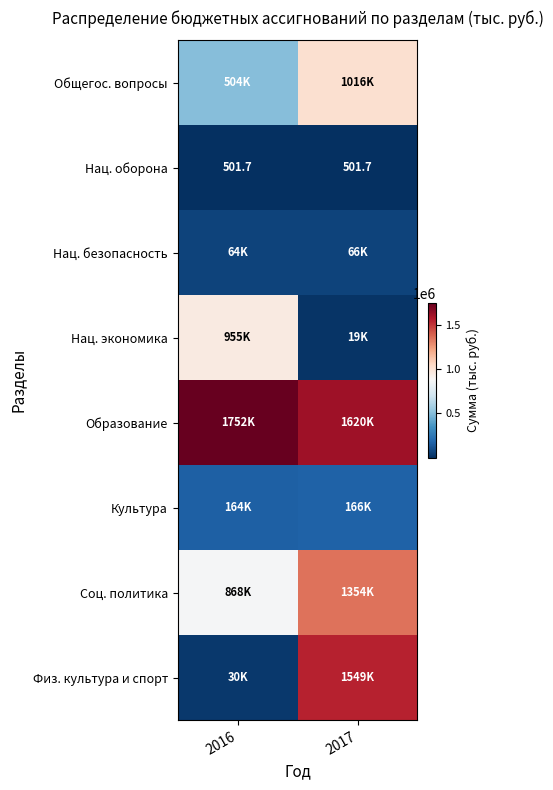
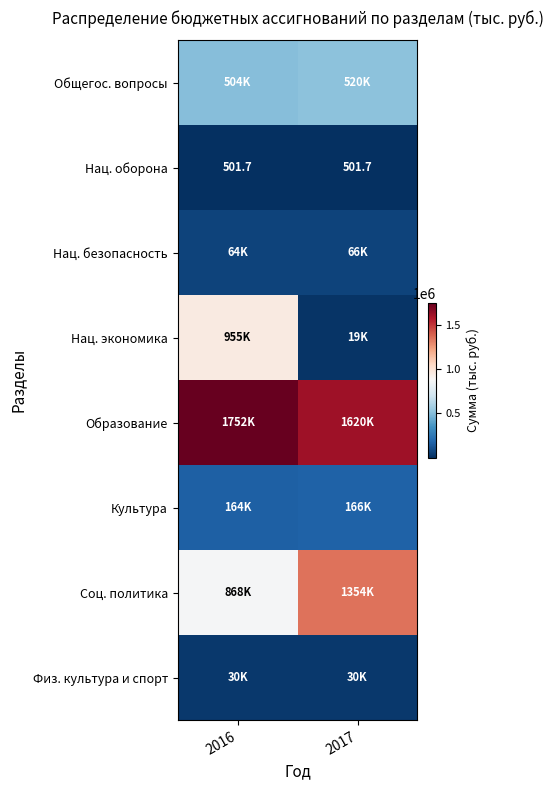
Общегос. вопросы, 2017: 1016K -> 520K
Физ. культура и спорт, 2017: 1549K -> 30K
